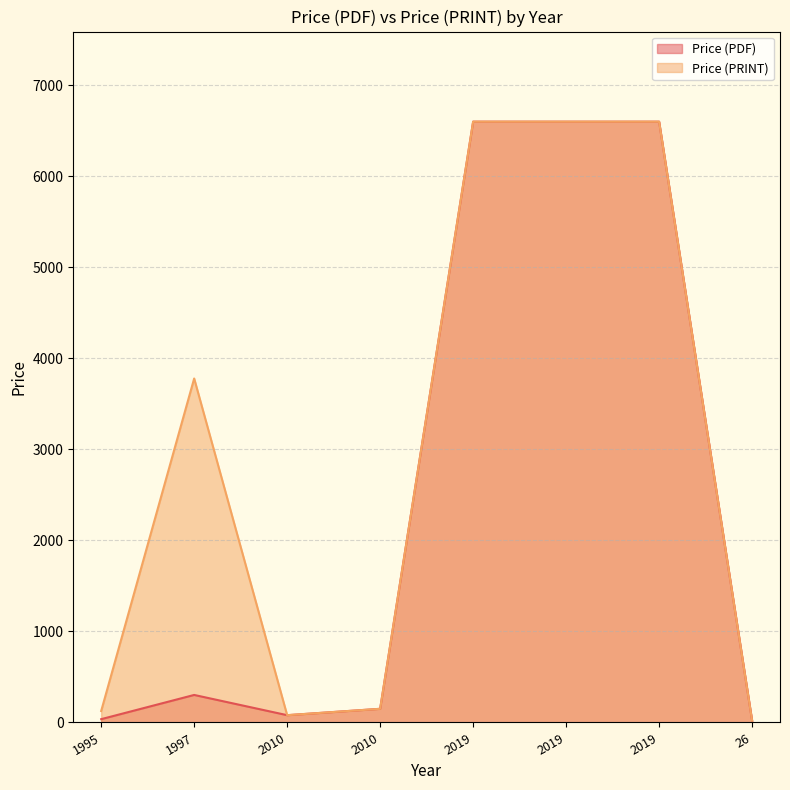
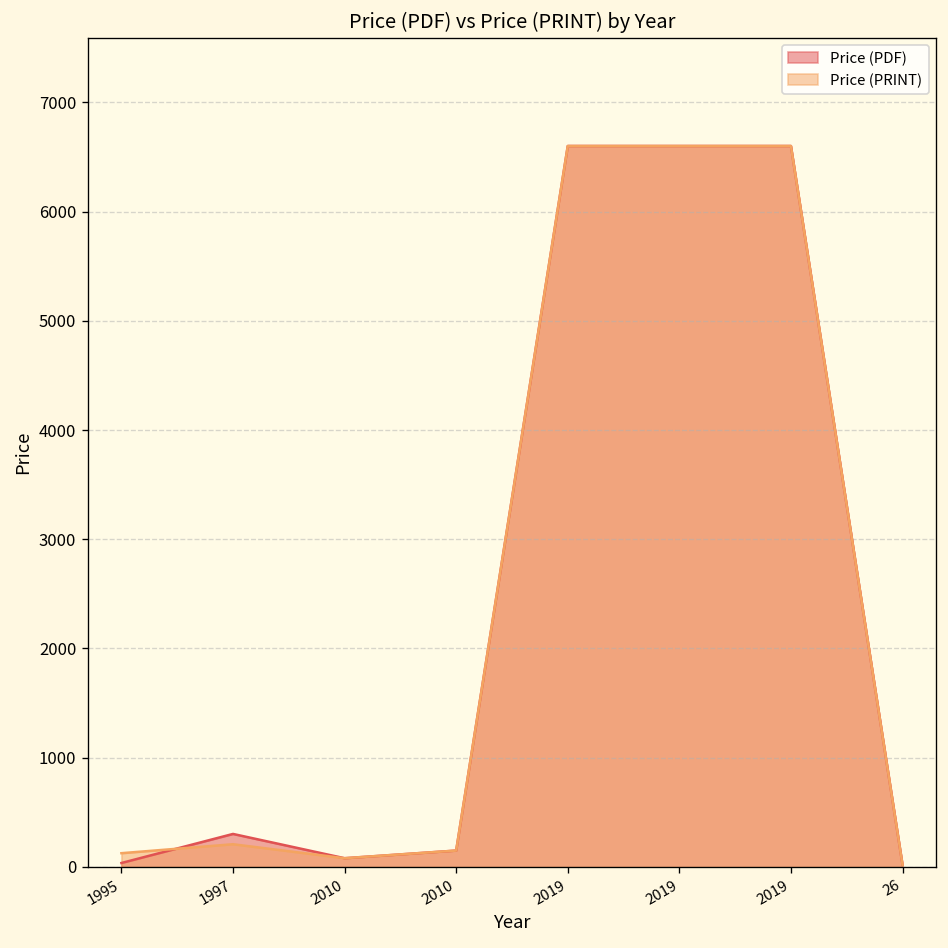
Price (PRINT), 1997: 3800 -> 200
